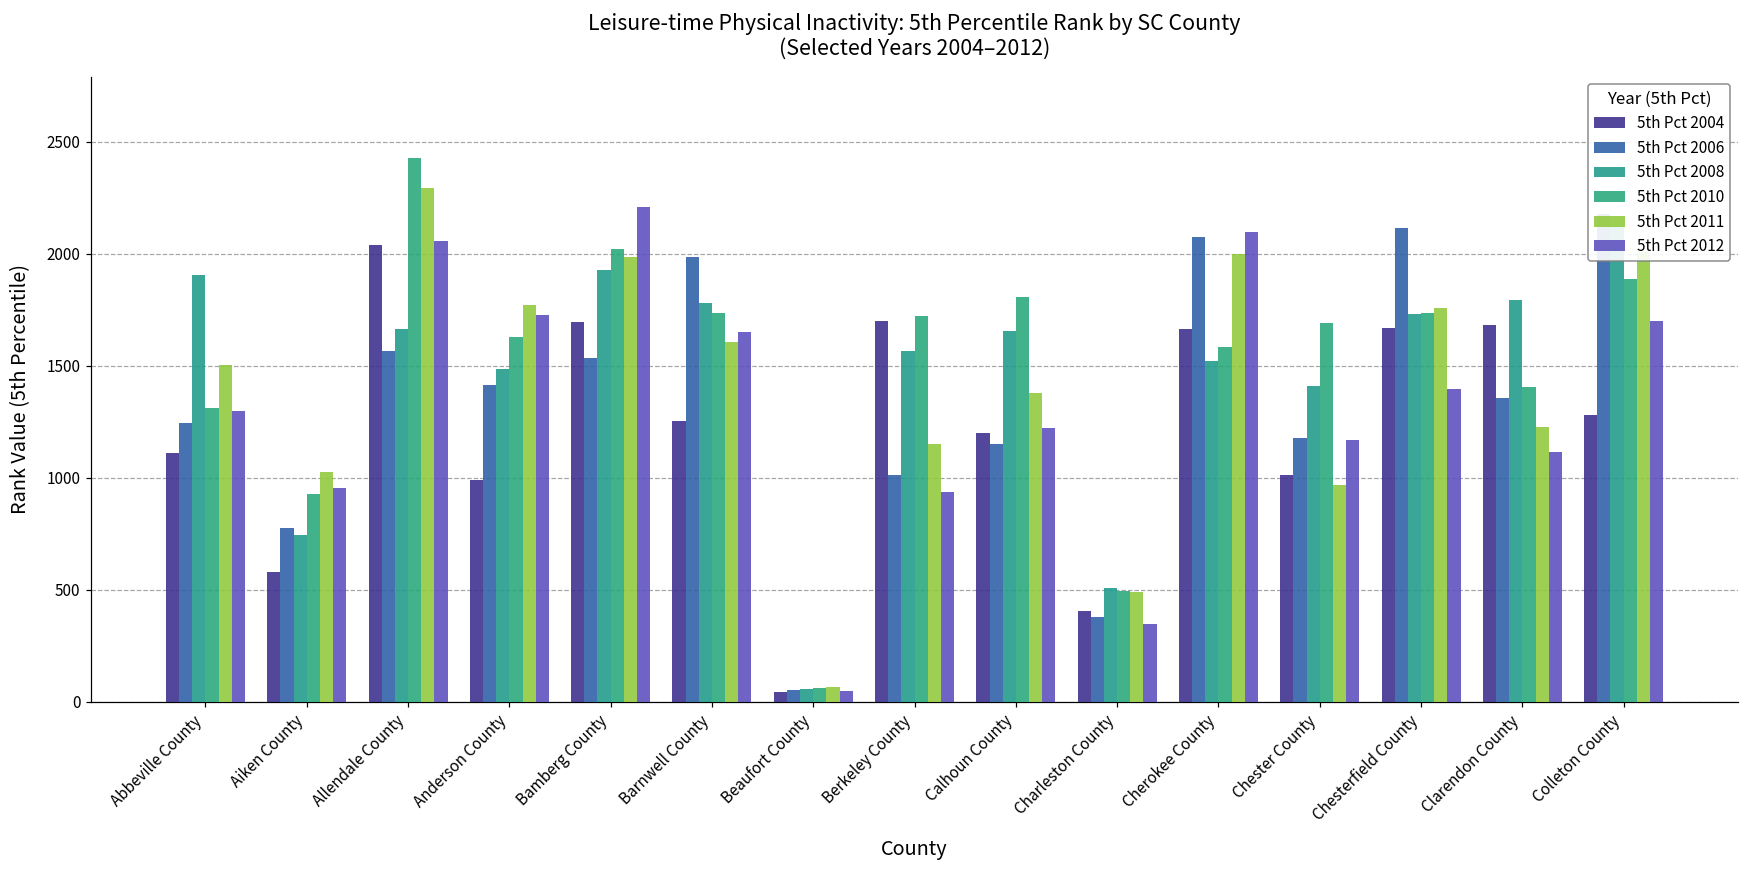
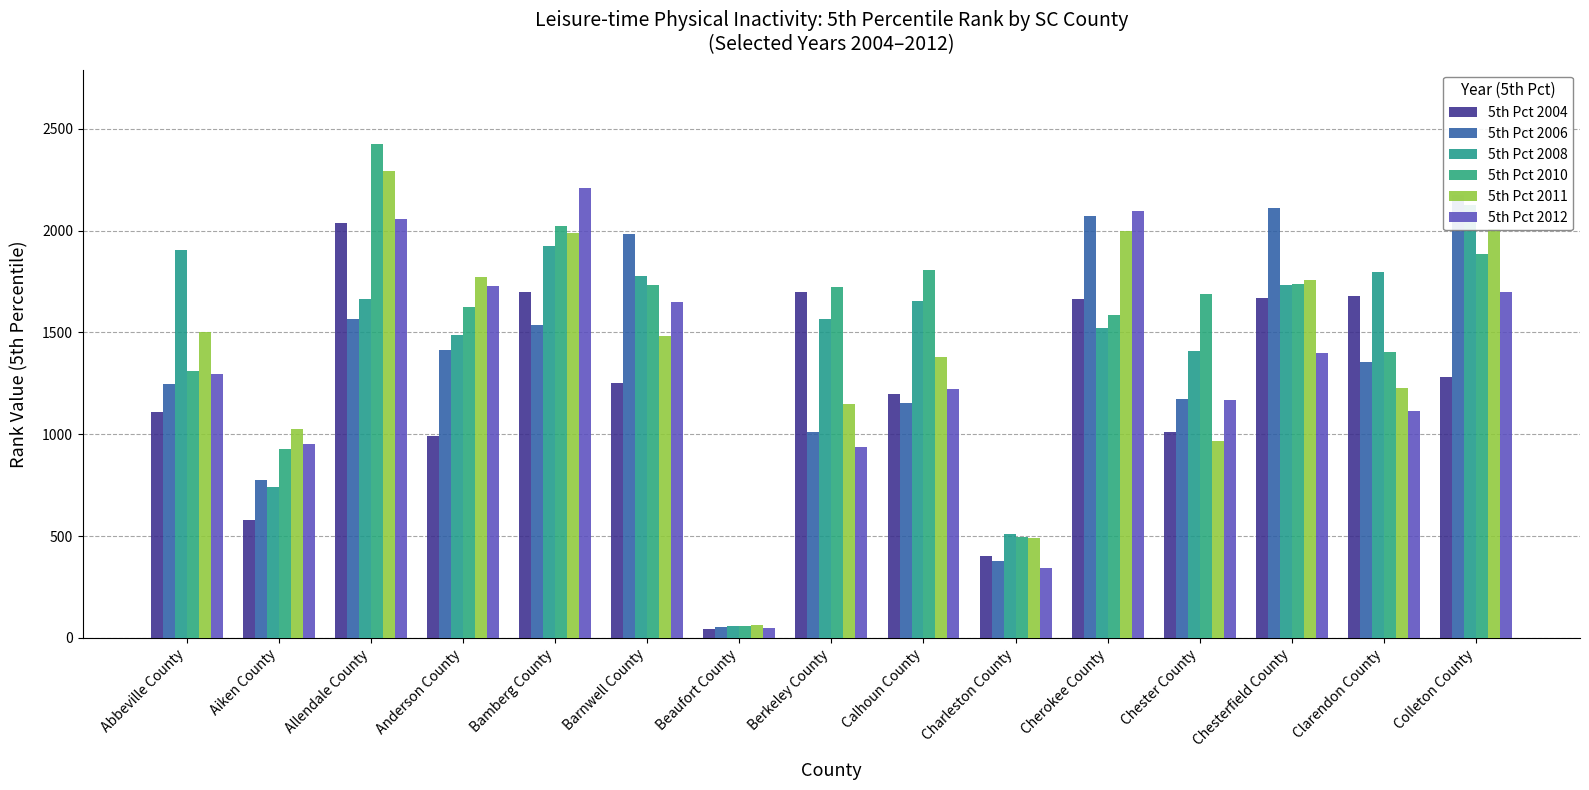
5th Pct 2011, Barnwell County: 1610 -> 1480
